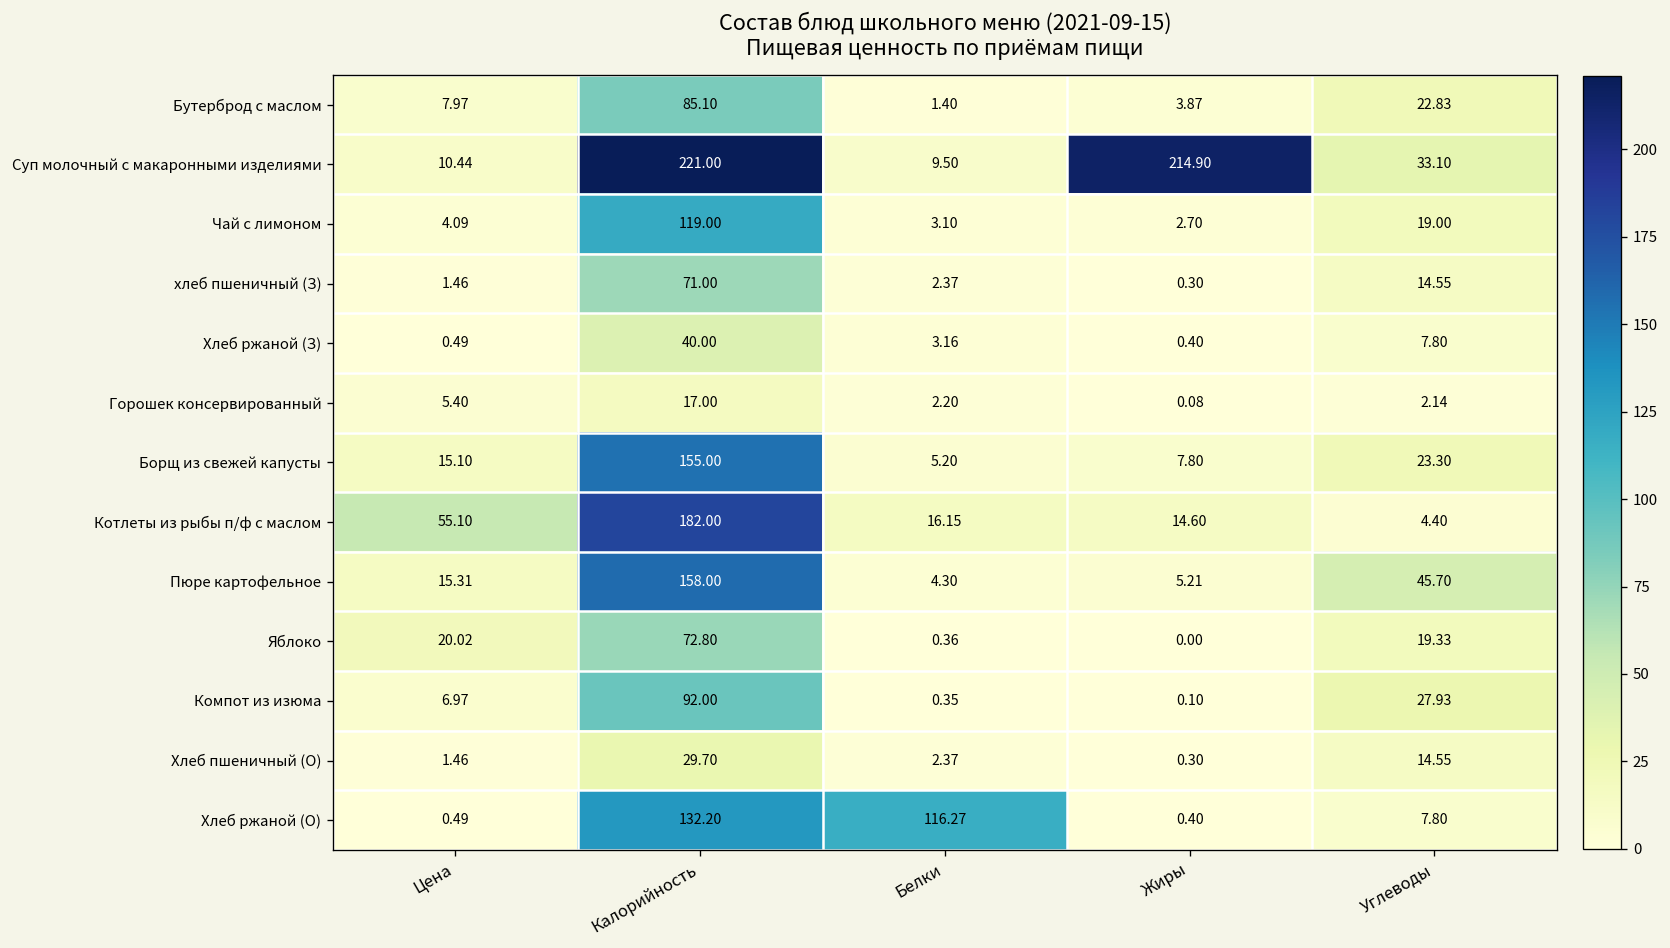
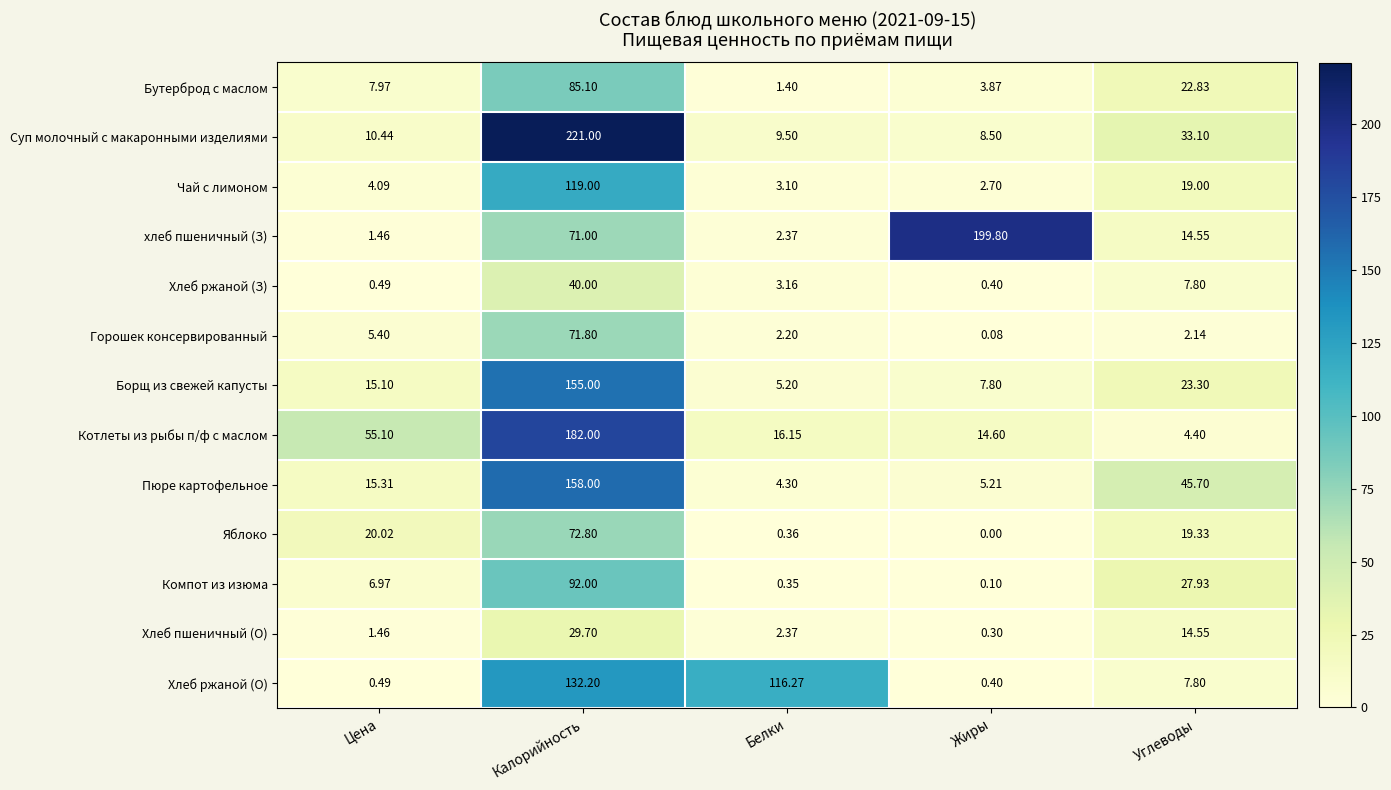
Суп молочный с макаронными изделиями, Жиры: 214.90 -> 8.50
хлеб пшеничный (З), Жиры: 0.30 -> 199.80
Горошек консервированный, Калорийность: 17.00 -> 71.80
